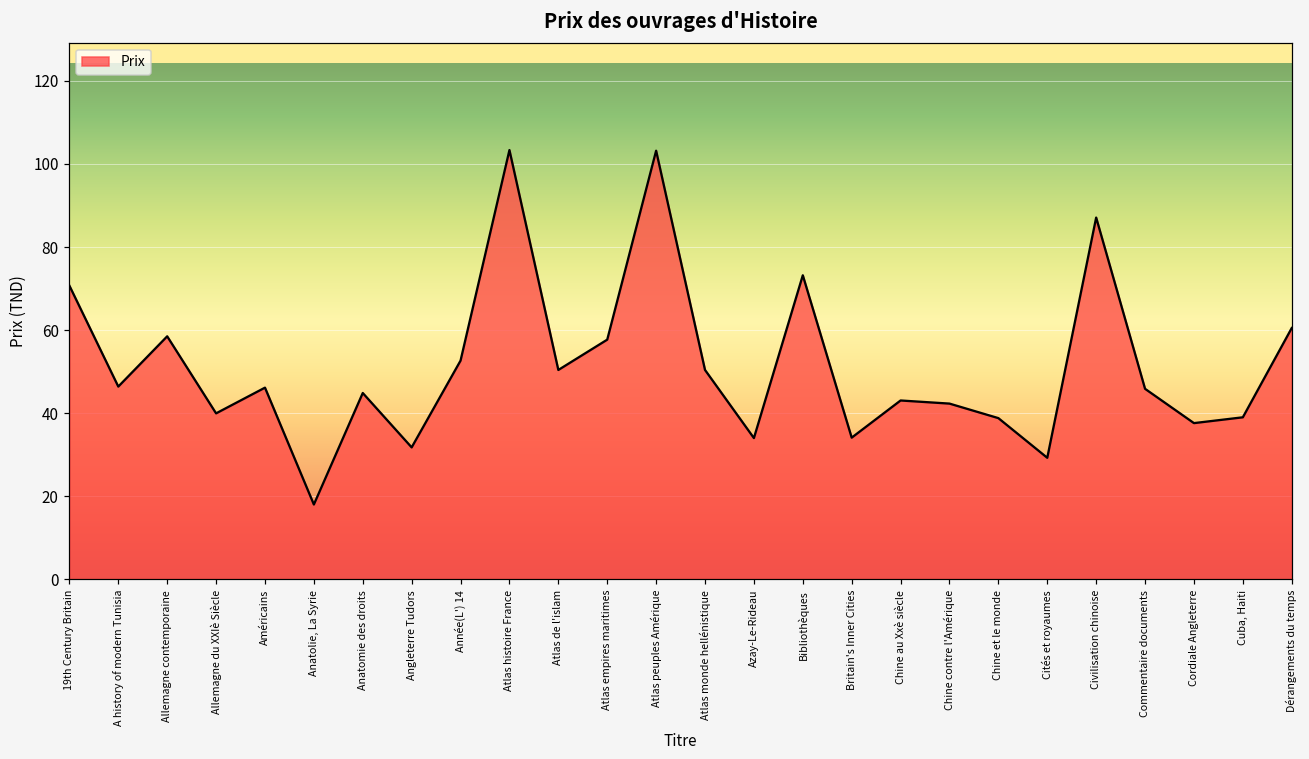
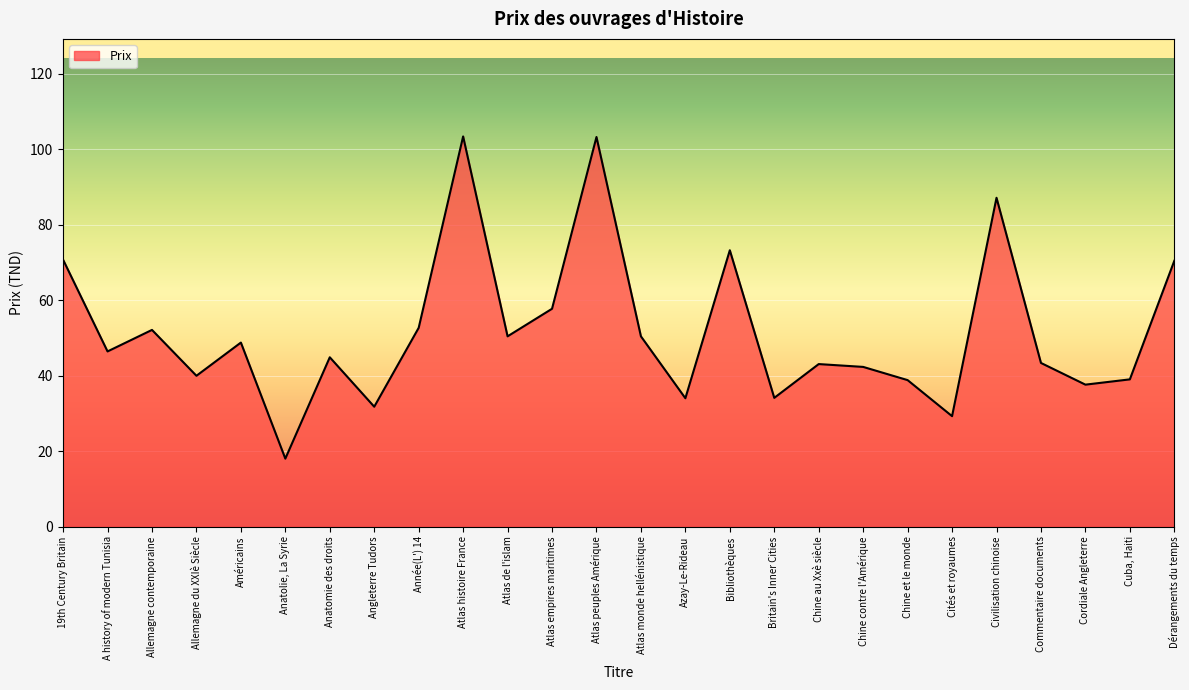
Allemagne contemporaine: 59 -> 52
Américains: 46 -> 49
Commentaire documents: 46 -> 43
Dérangements du temps: 61 -> 70
